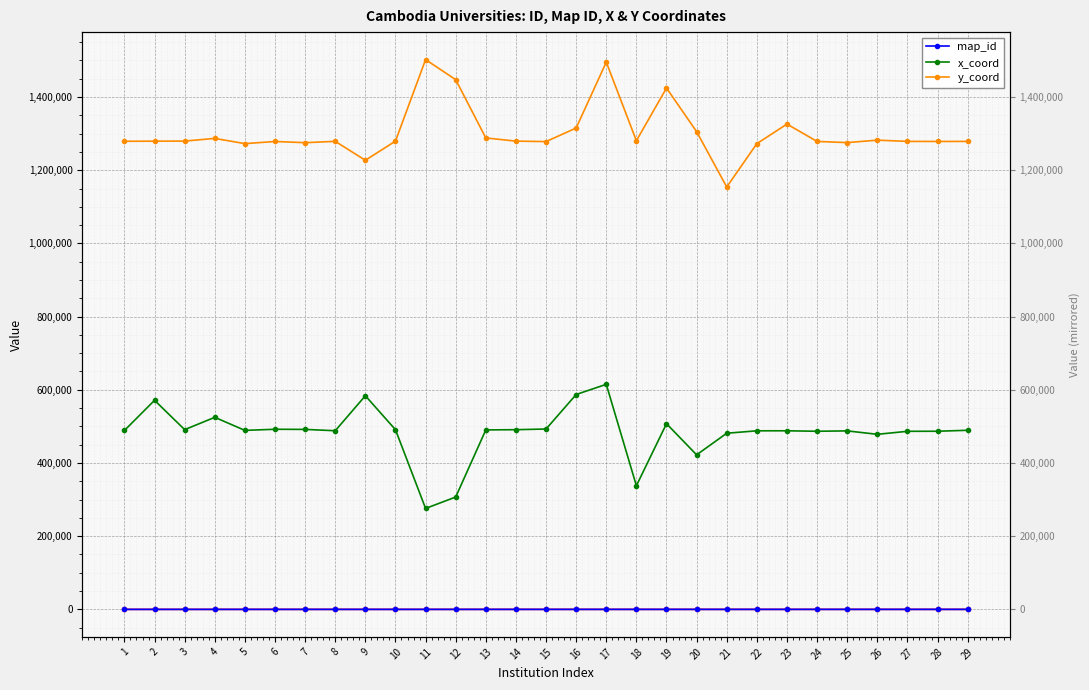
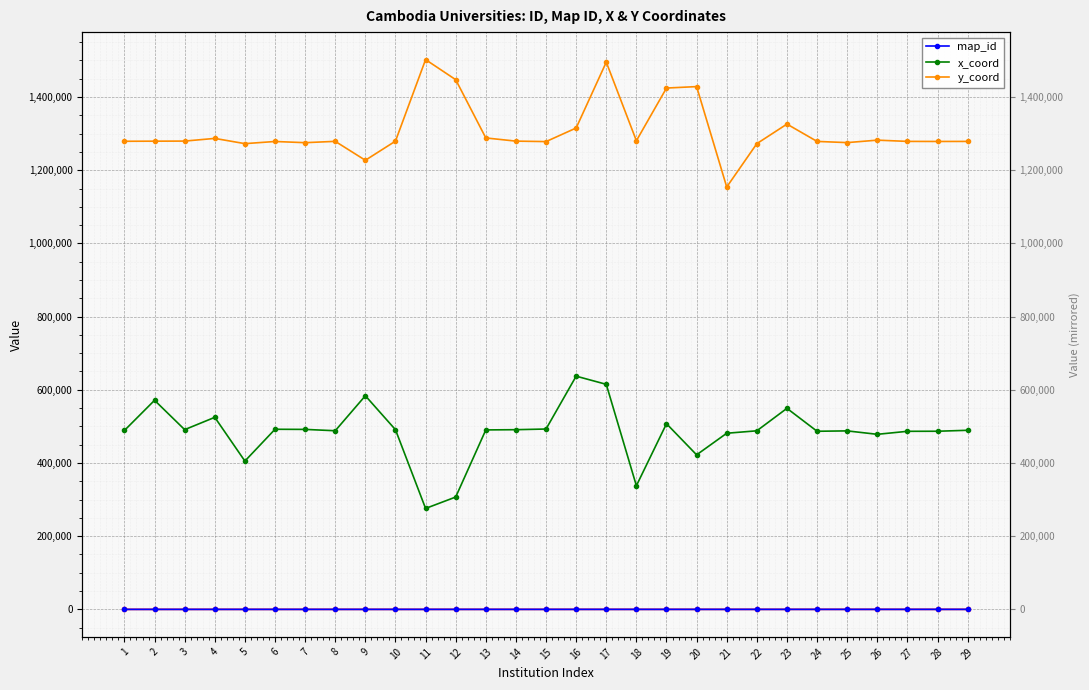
x_coord, 5: 490,000 -> 410,000
x_coord, 16: 590,000 -> 640,000
y_coord, 20: 1,310,000 -> 1,430,000
x_coord, 23: 490,000 -> 550,000
